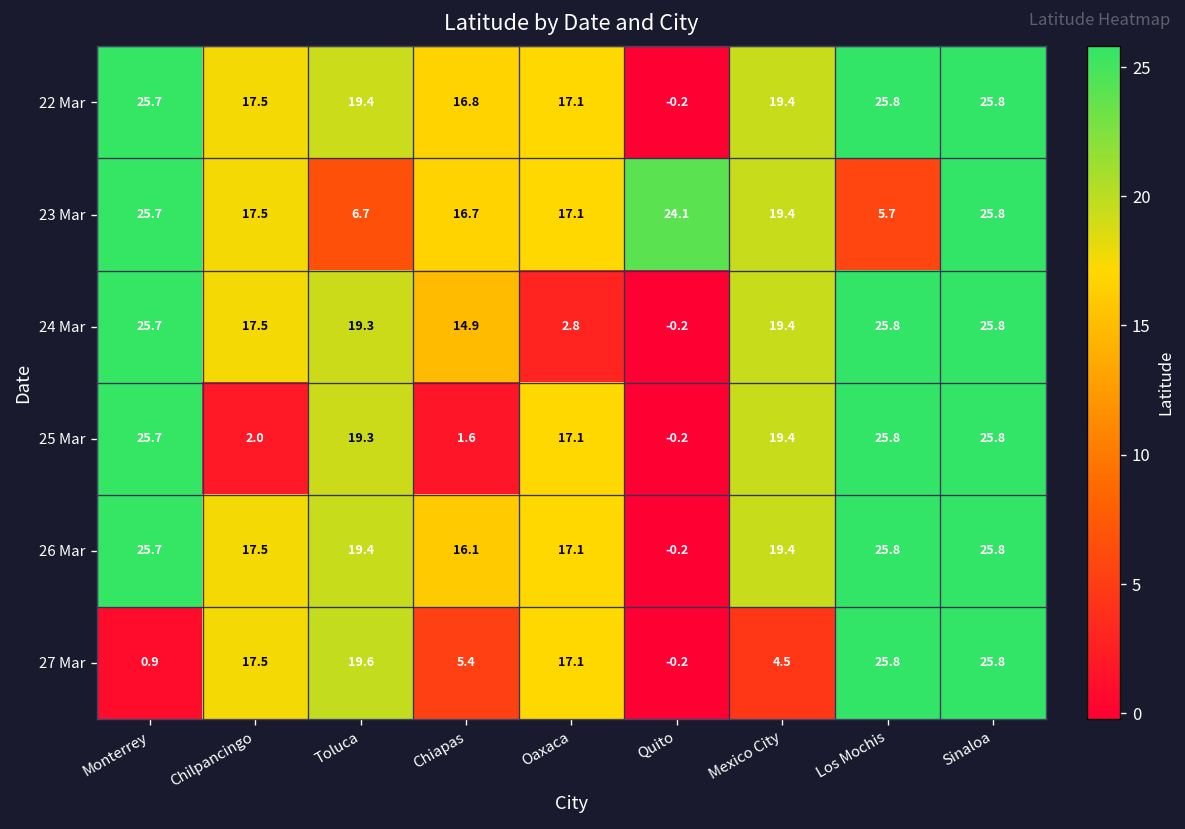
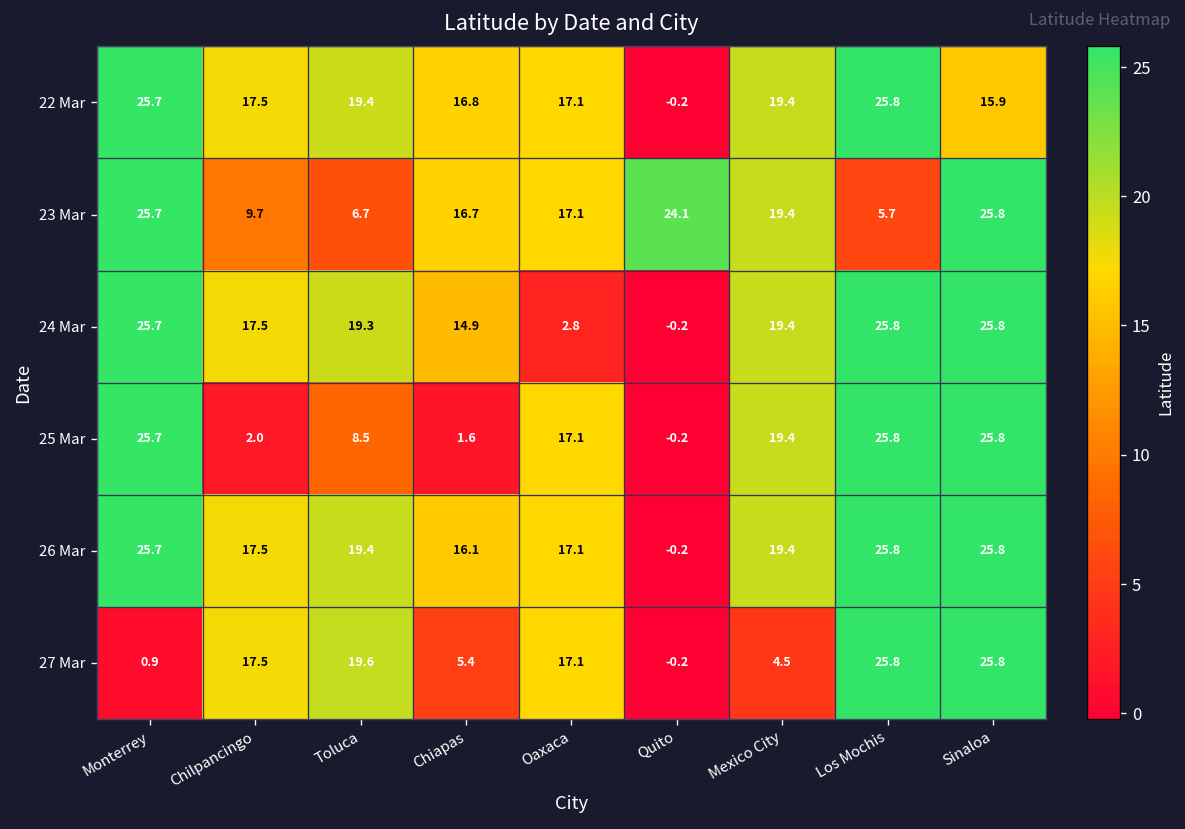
22 Mar, Sinaloa: 25.8 -> 15.9
23 Mar, Chilpancingo: 17.5 -> 9.7
25 Mar, Toluca: 19.3 -> 8.5
